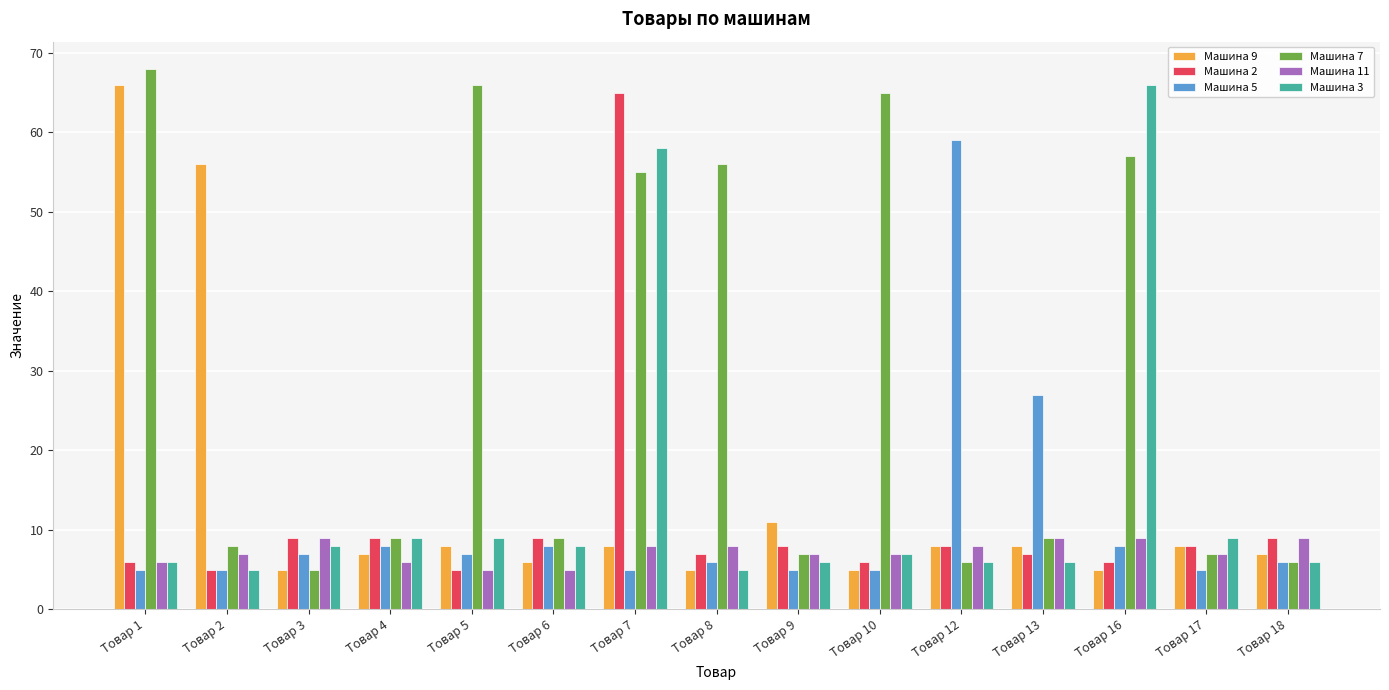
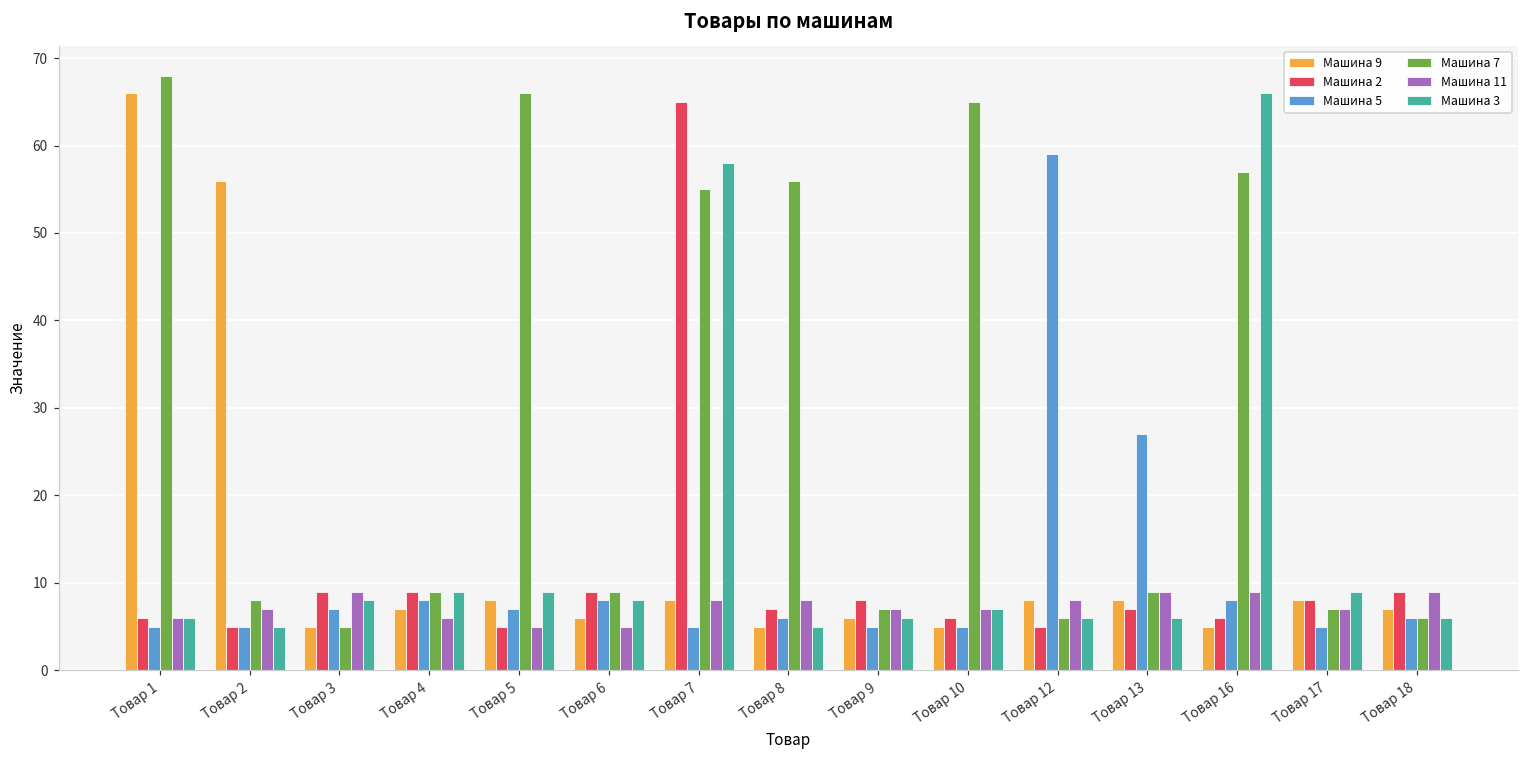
Машина 9, Товар 9: 11 -> 6
Машина 2, Товар 12: 8 -> 5
